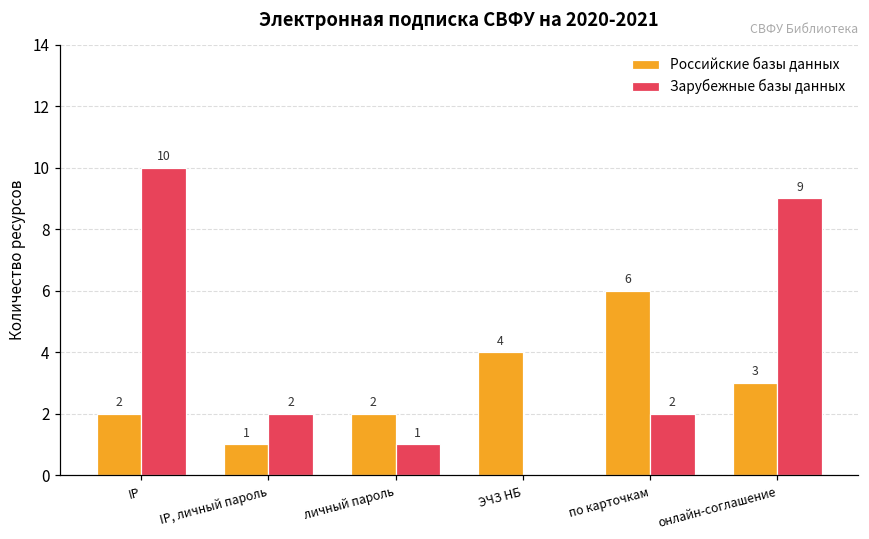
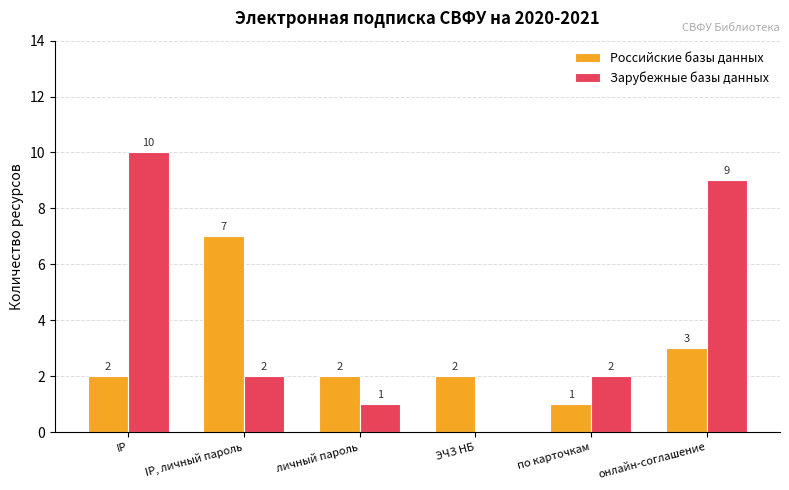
Российские базы данных, IP, личный пароль: 1 -> 7
Российские базы данных, ЭЧЗ НБ: 4 -> 2
Российские базы данных, по карточкам: 6 -> 1
